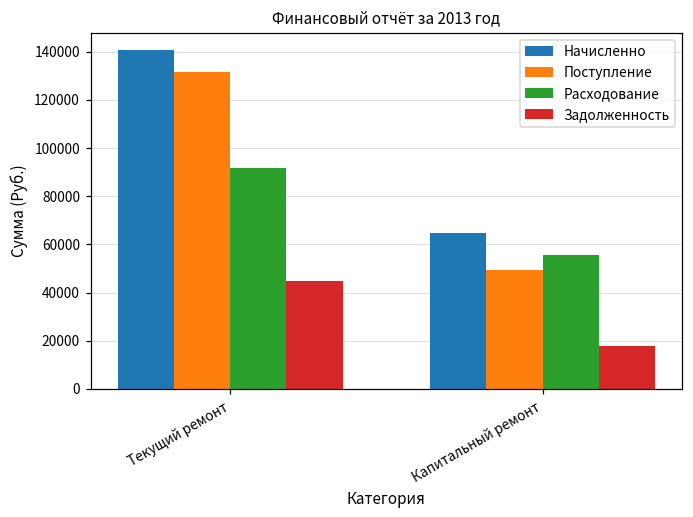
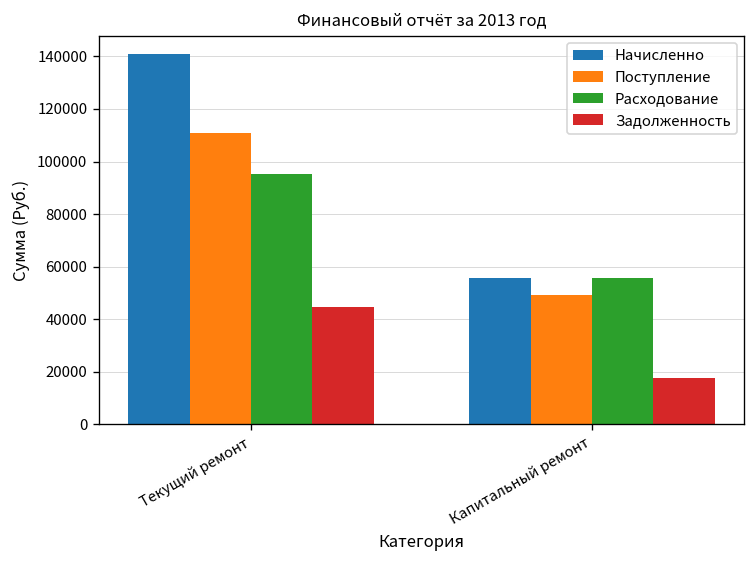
Поступление, Текущий ремонт: 131000 -> 111000
Расходование, Текущий ремонт: 92000 -> 95000
Начисленно, Капитальный ремонт: 65000 -> 56000
